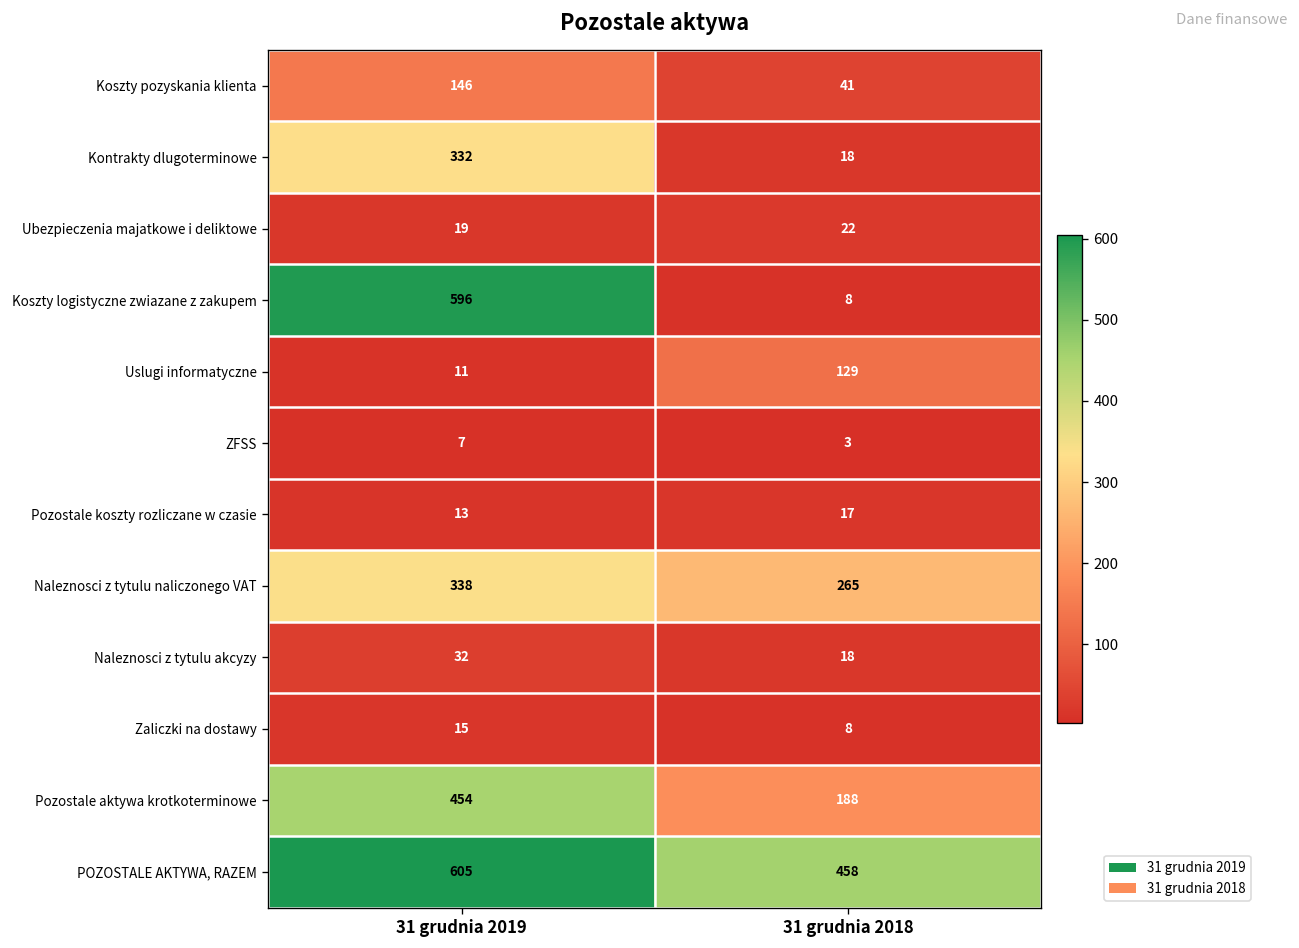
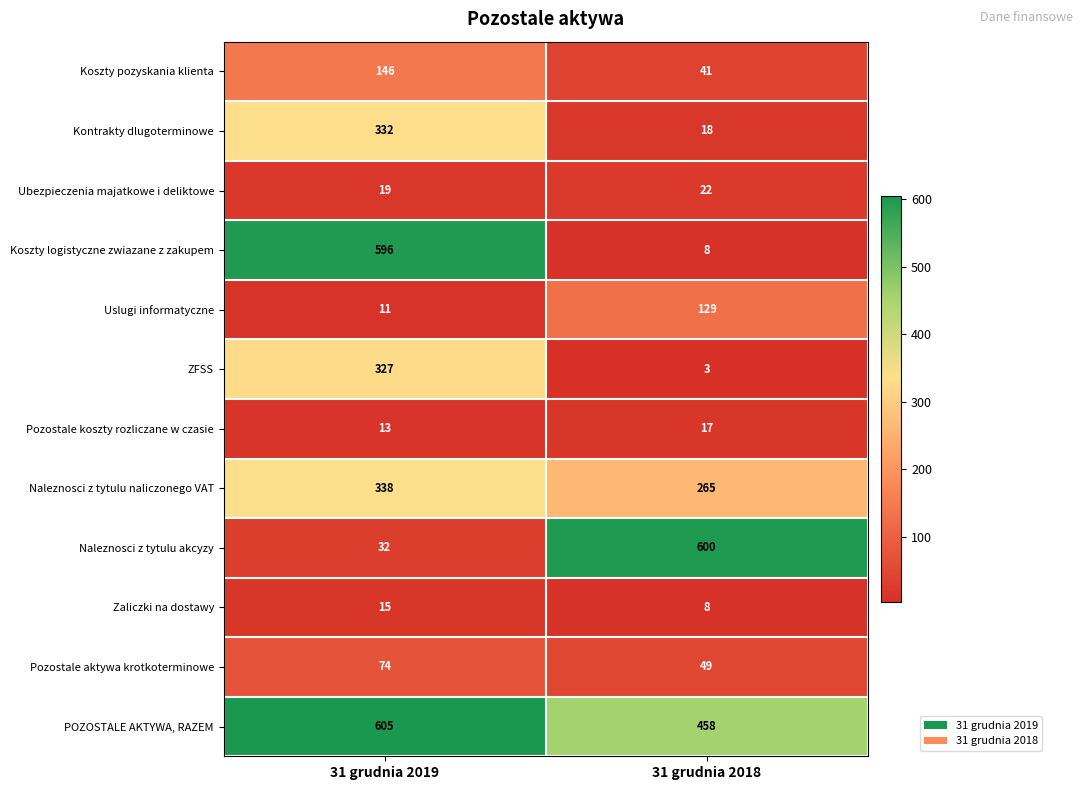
ZFSS, 31 grudnia 2019: 7 -> 327
Naleznosci z tytulu akcyzy, 31 grudnia 2018: 18 -> 600
Pozostale aktywa krotkoterminowe, 31 grudnia 2019: 454 -> 74
Pozostale aktywa krotkoterminowe, 31 grudnia 2018: 188 -> 49
